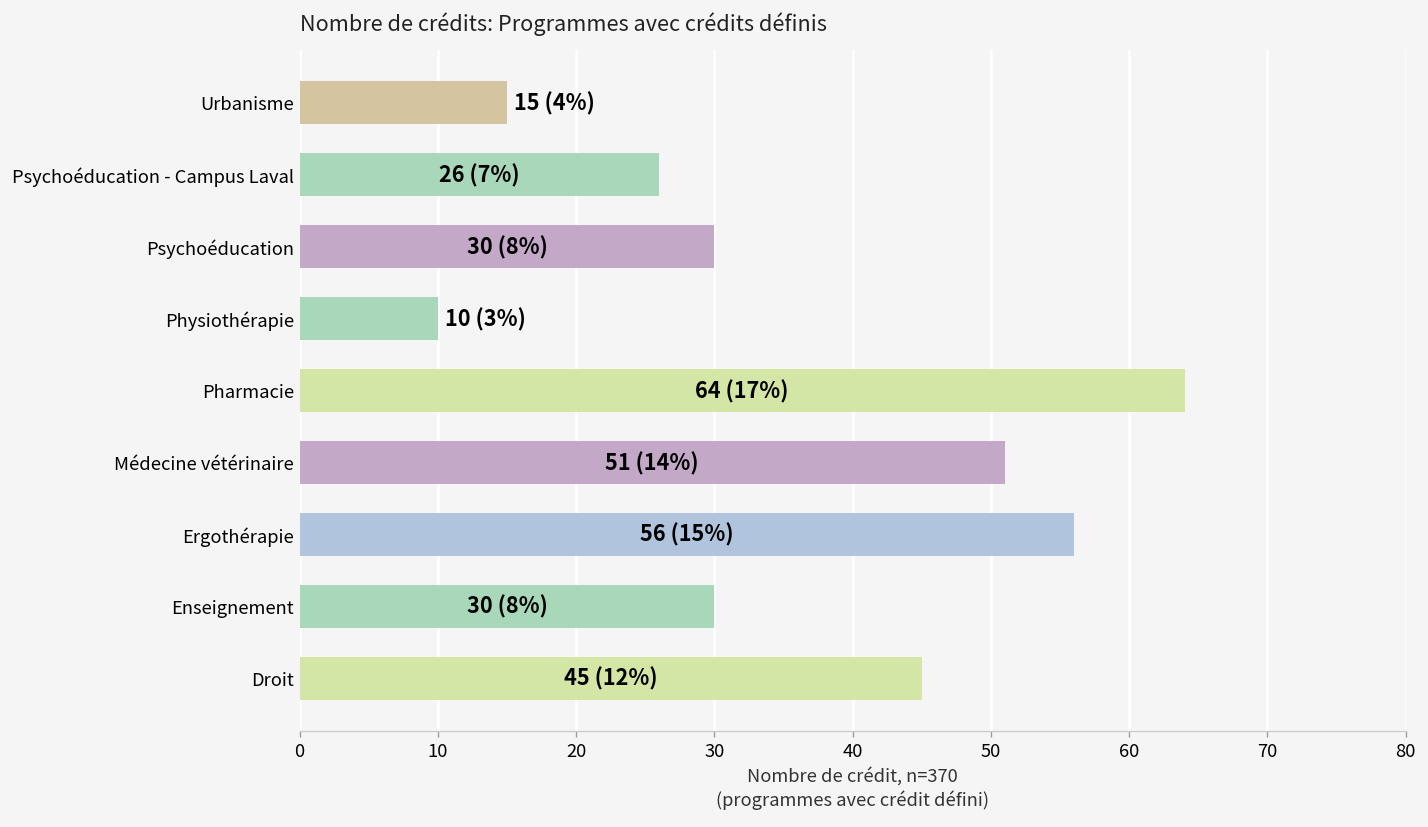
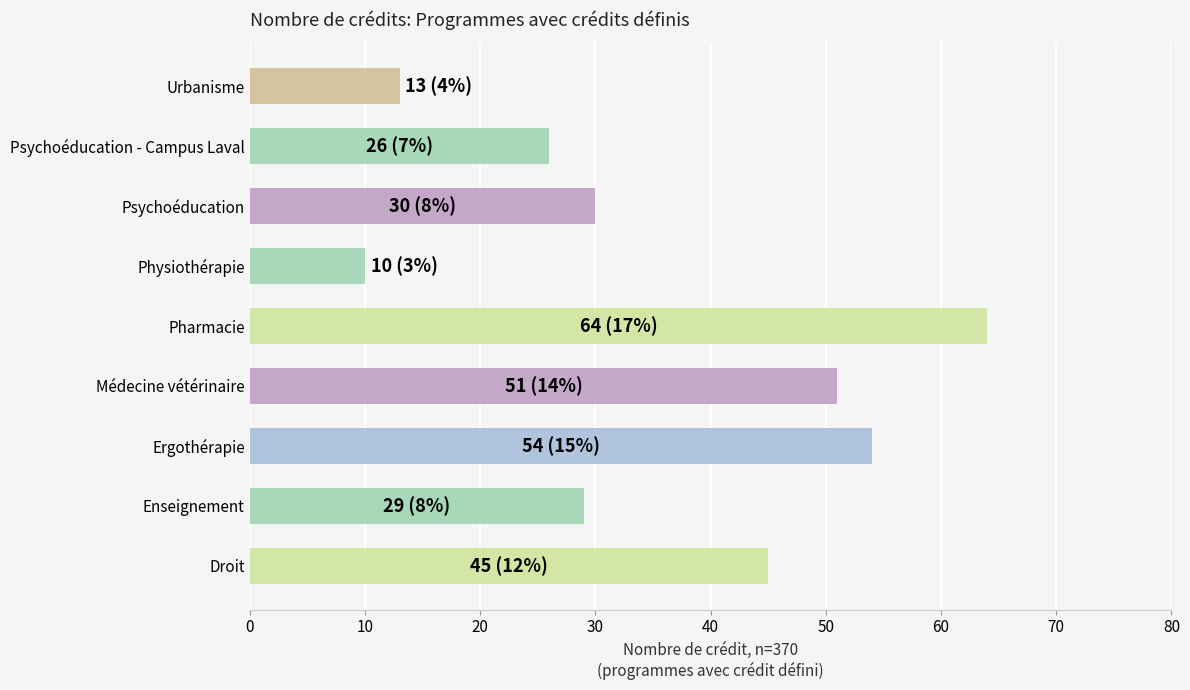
Urbanisme: 15 -> 13
Ergothérapie: 56 -> 54
Enseignement: 30 -> 29
